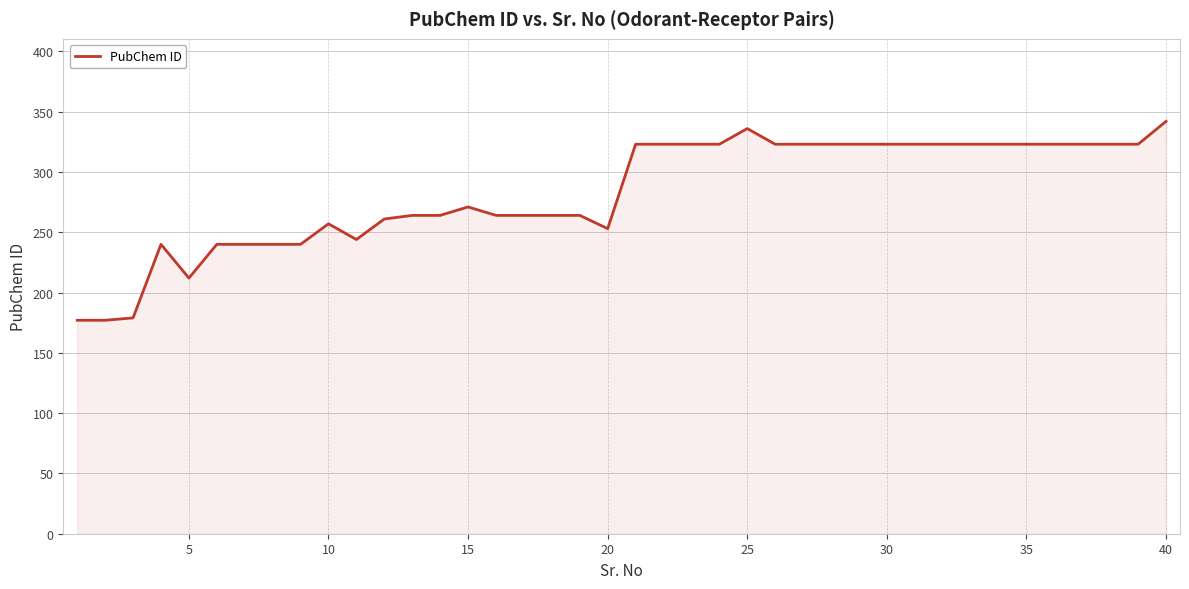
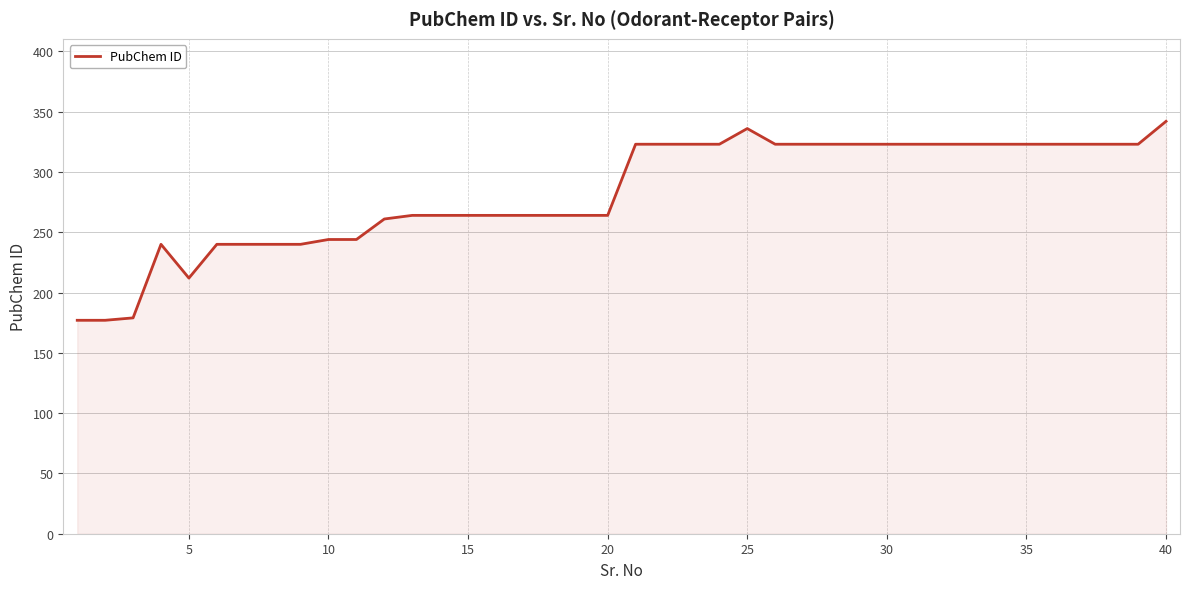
10: 257 -> 244
15: 271 -> 264
20: 253 -> 264
